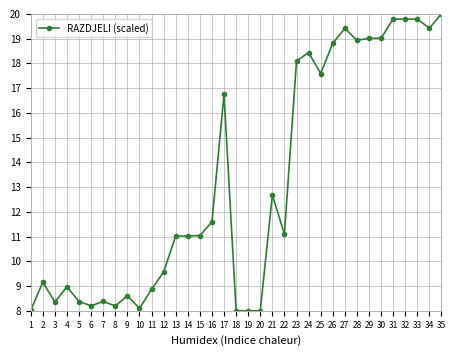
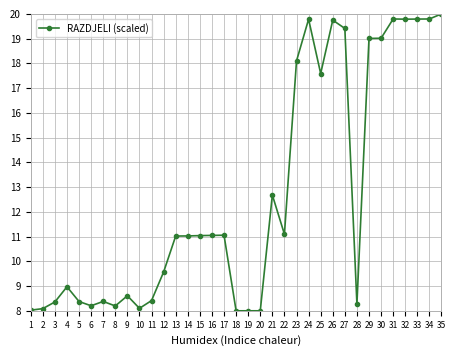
2: 9.2 -> 8.1
11: 8.9 -> 8.4
16: 11.6 -> 11.0
17: 16.8 -> 11.1
24: 18.4 -> 19.8
26: 18.8 -> 19.7
28: 18.9 -> 8.3
34: 19.4 -> 19.8
